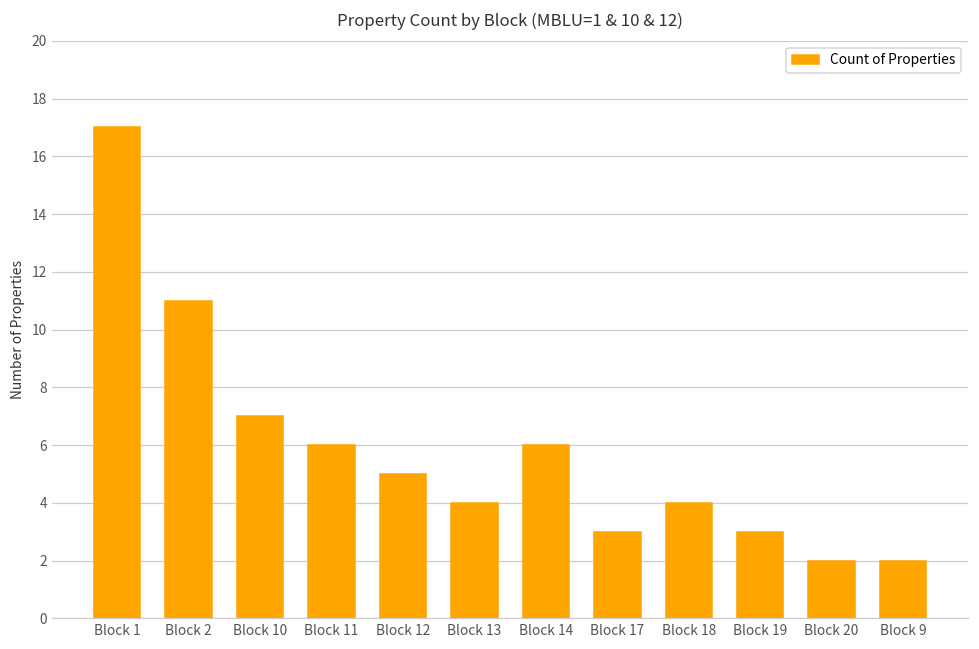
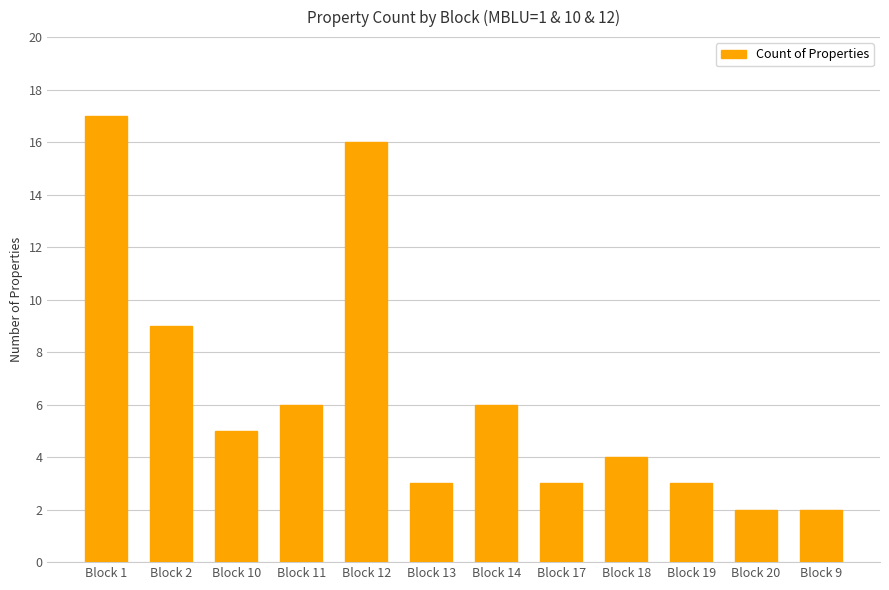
Block 2: 11 -> 9
Block 10: 7 -> 5
Block 12: 5 -> 16
Block 13: 4 -> 3
